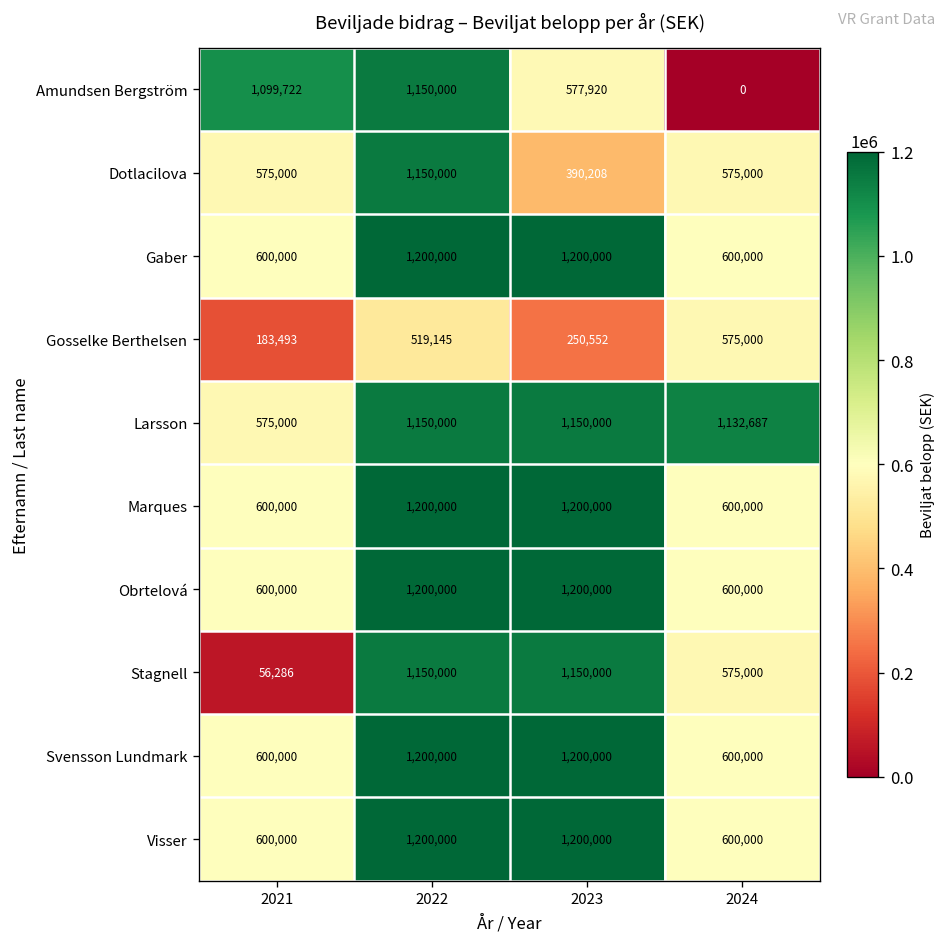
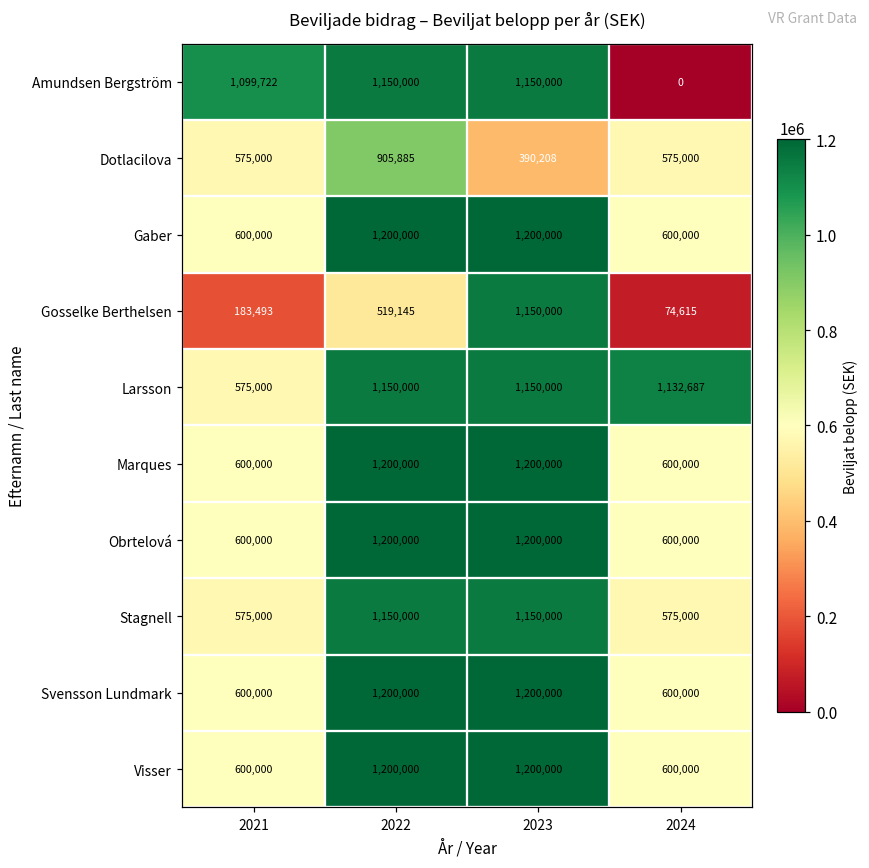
Amundsen Bergström, 2023: 577,920 -> 1,150,000
Dotlacilova, 2022: 1,150,000 -> 905,885
Gosselke Berthelsen, 2023: 250,552 -> 1,150,000
Gosselke Berthelsen, 2024: 575,000 -> 74,615
Stagnell, 2021: 56,286 -> 575,000
